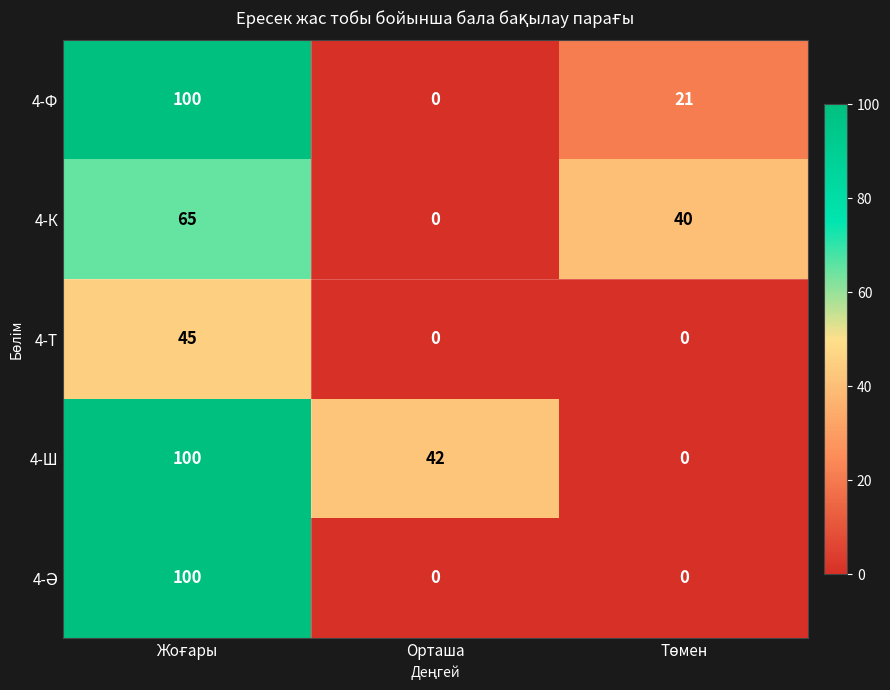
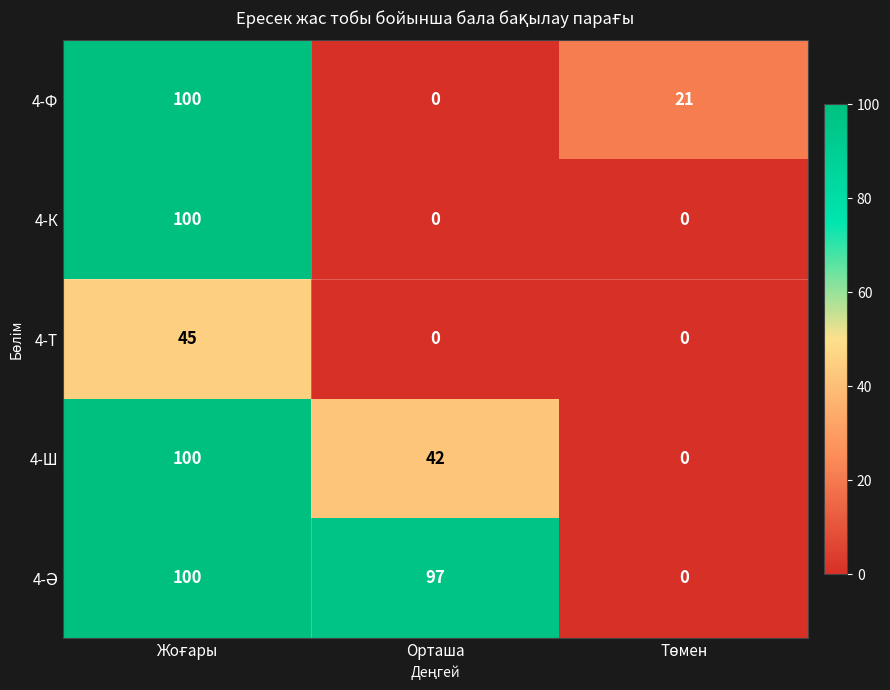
4-К, Жоғары: 65 -> 100
4-К, Төмен: 40 -> 0
4-Ә, Орташа: 0 -> 97
